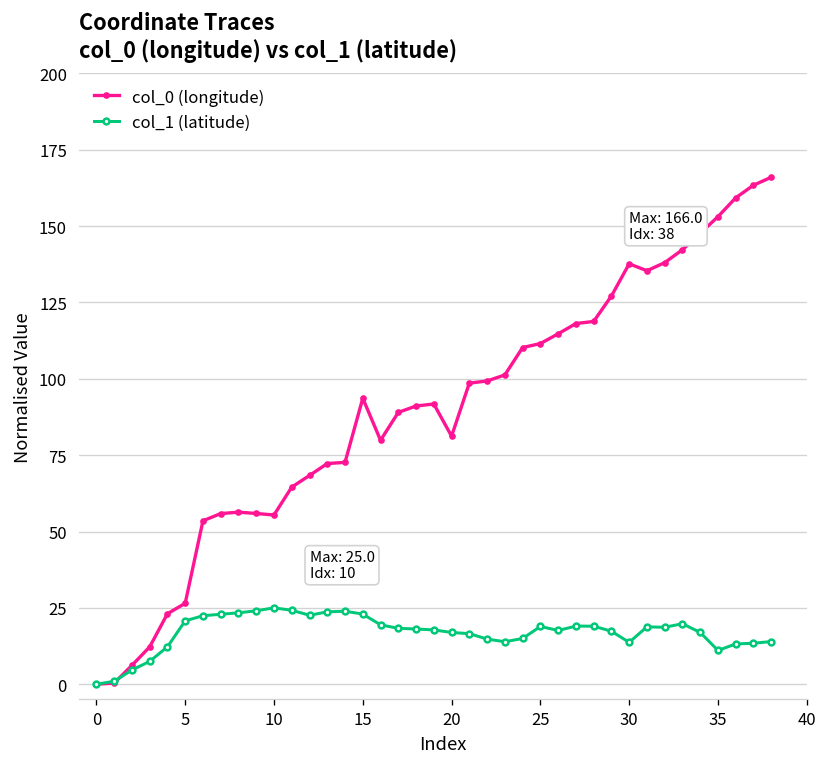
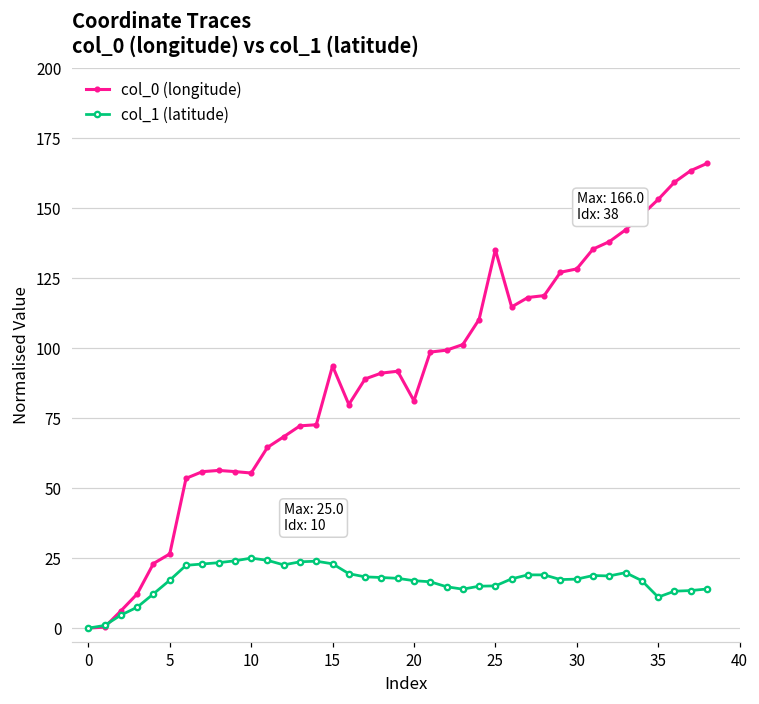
col_1 (latitude), 5: 21 -> 17
col_0 (longitude), 25: 112 -> 135
col_1 (latitude), 25: 19 -> 15
col_0 (longitude), 30: 138 -> 128
col_1 (latitude), 30: 14 -> 17
